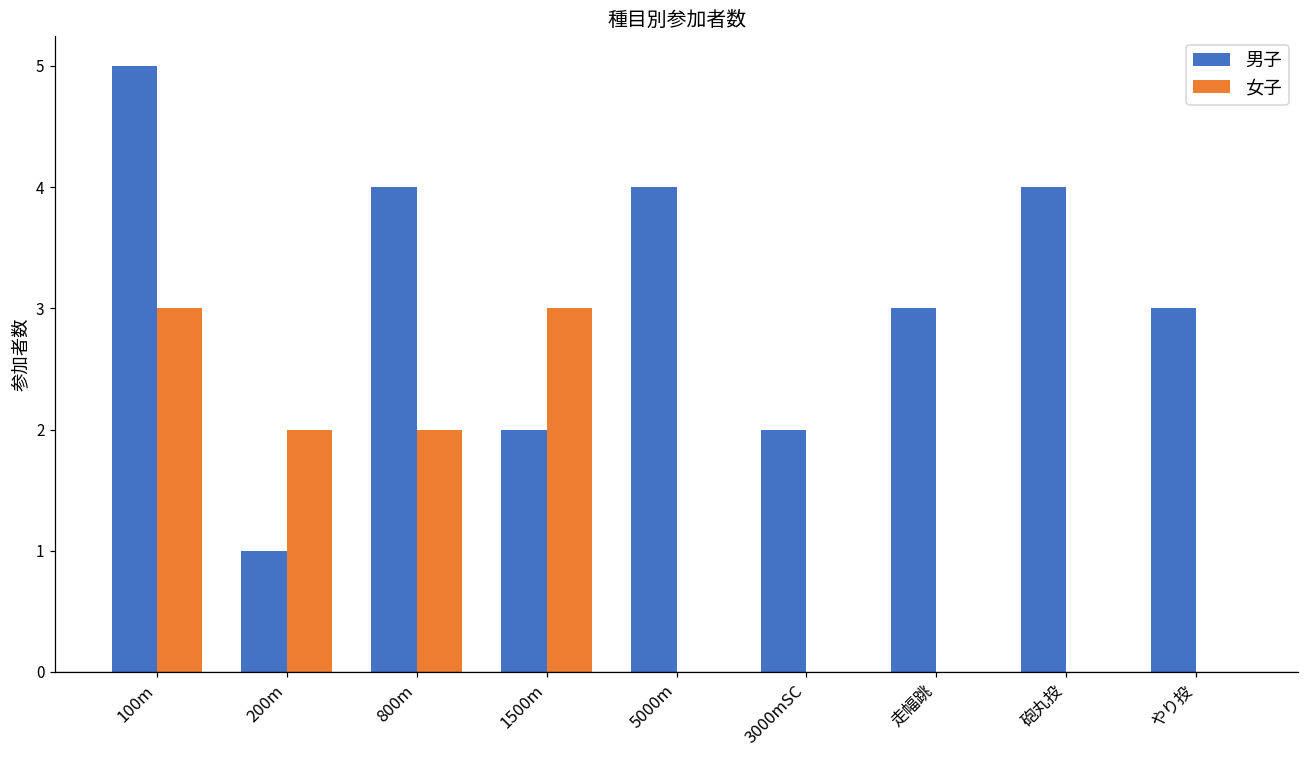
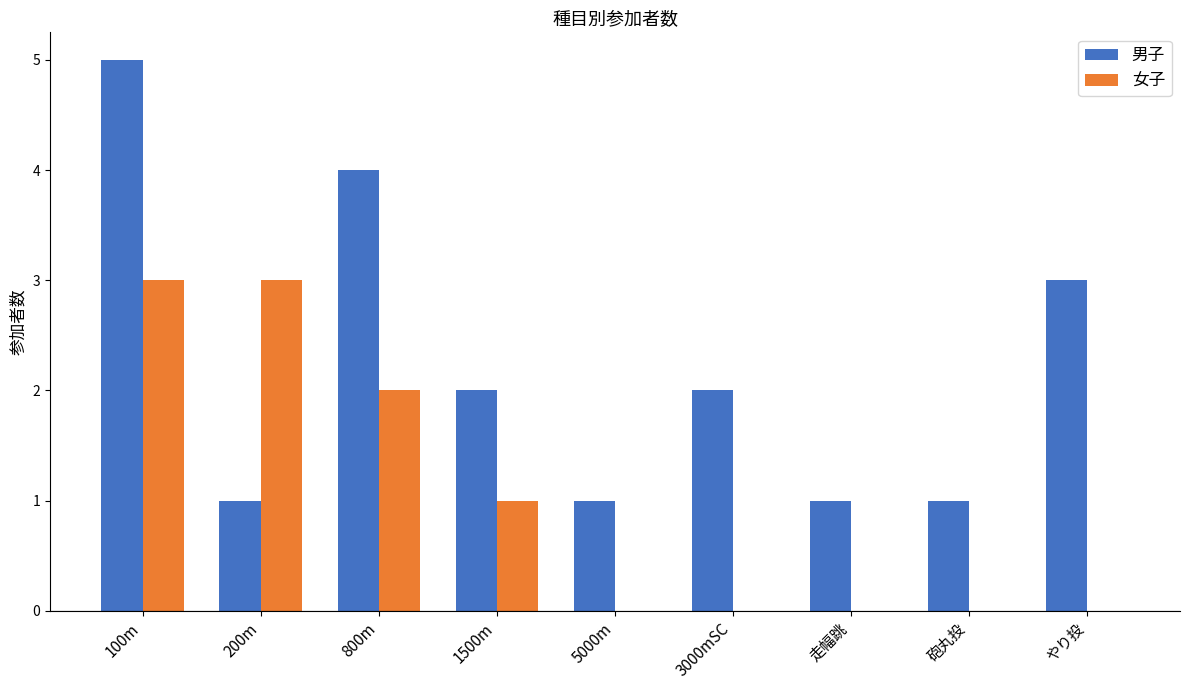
女子, 200m: 2 -> 3
女子, 1500m: 3 -> 1
男子, 5000m: 4 -> 1
男子, 走幅跳: 3 -> 1
男子, 砲丸投: 4 -> 1
